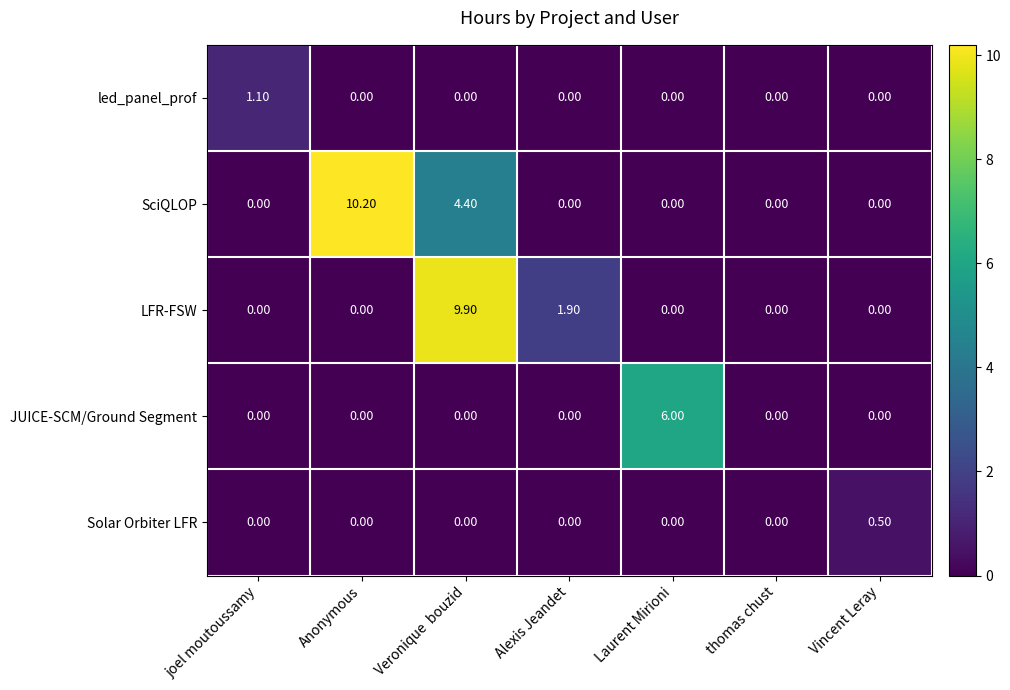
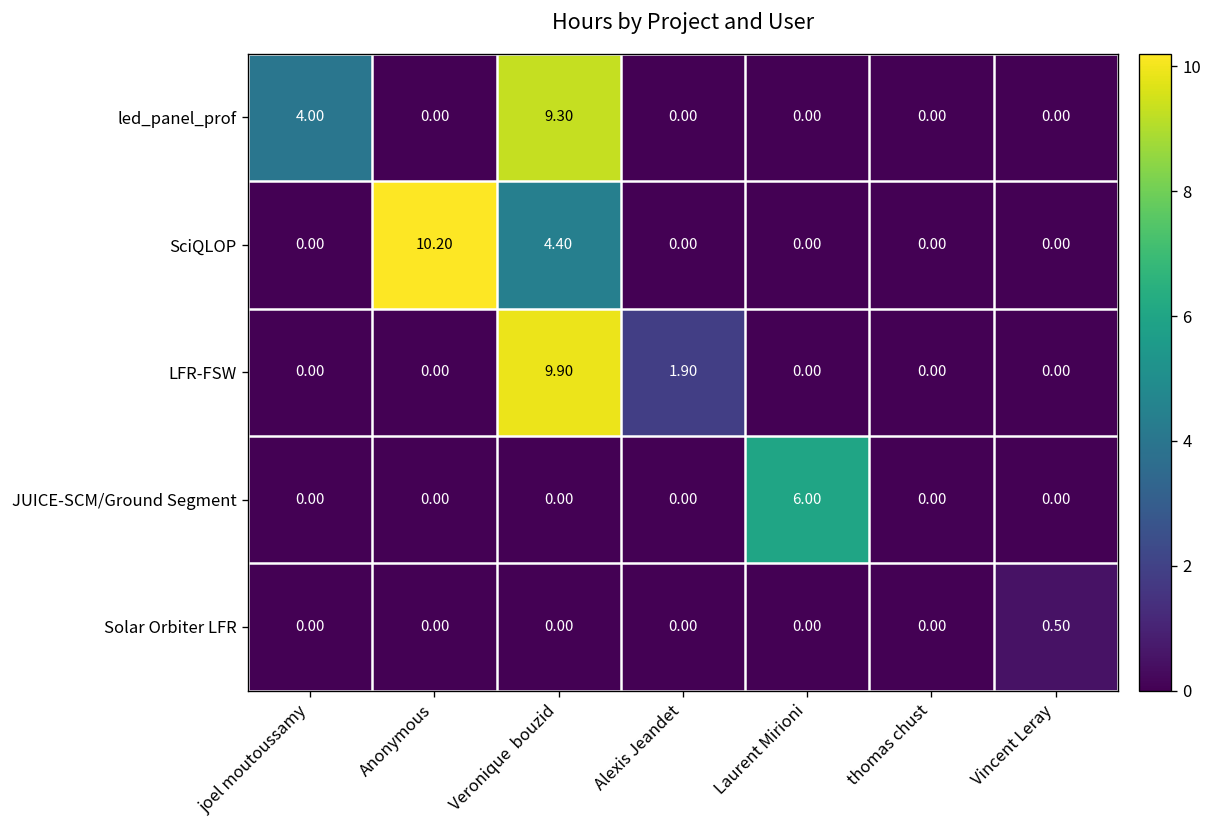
led_panel_prof, joel moutoussamy: 1.10 -> 4.00
led_panel_prof, Veronique bouzid: 0.00 -> 9.30
